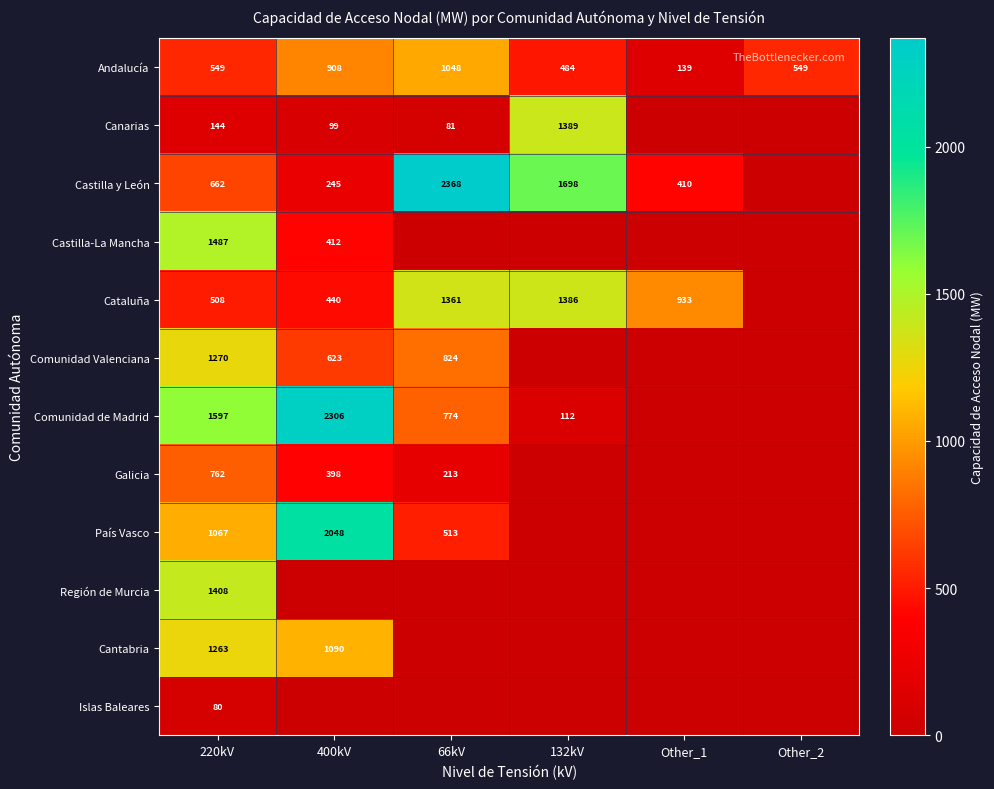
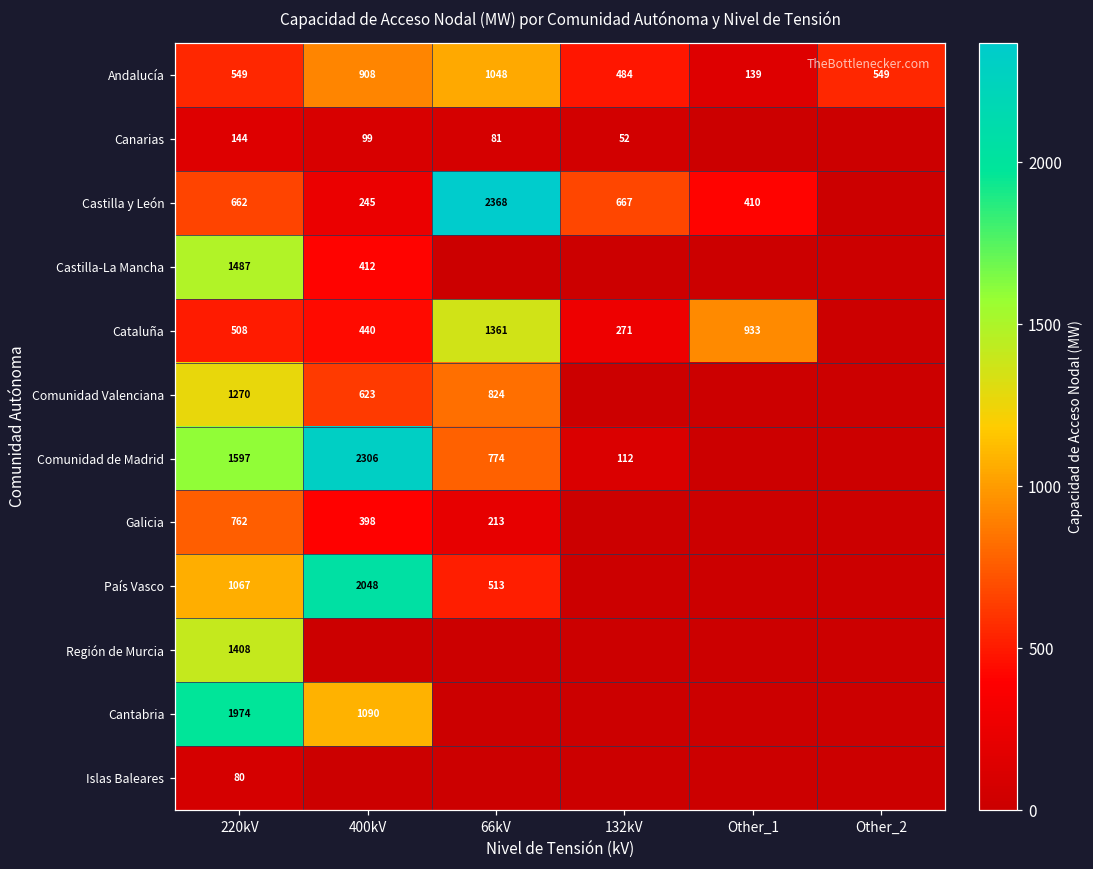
Canarias, 132kV: 1389 -> 52
Castilla y León, 132kV: 1698 -> 667
Cataluña, 132kV: 1386 -> 271
Cantabria, 220kV: 1263 -> 1974
